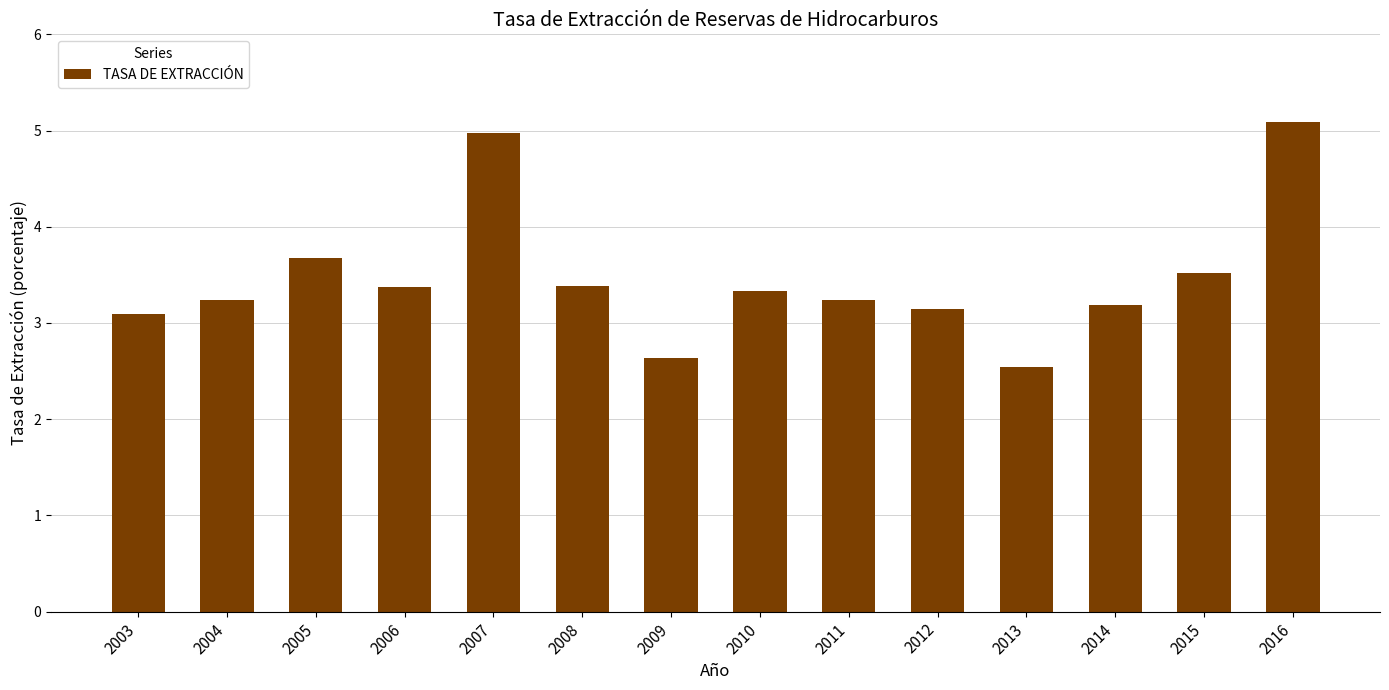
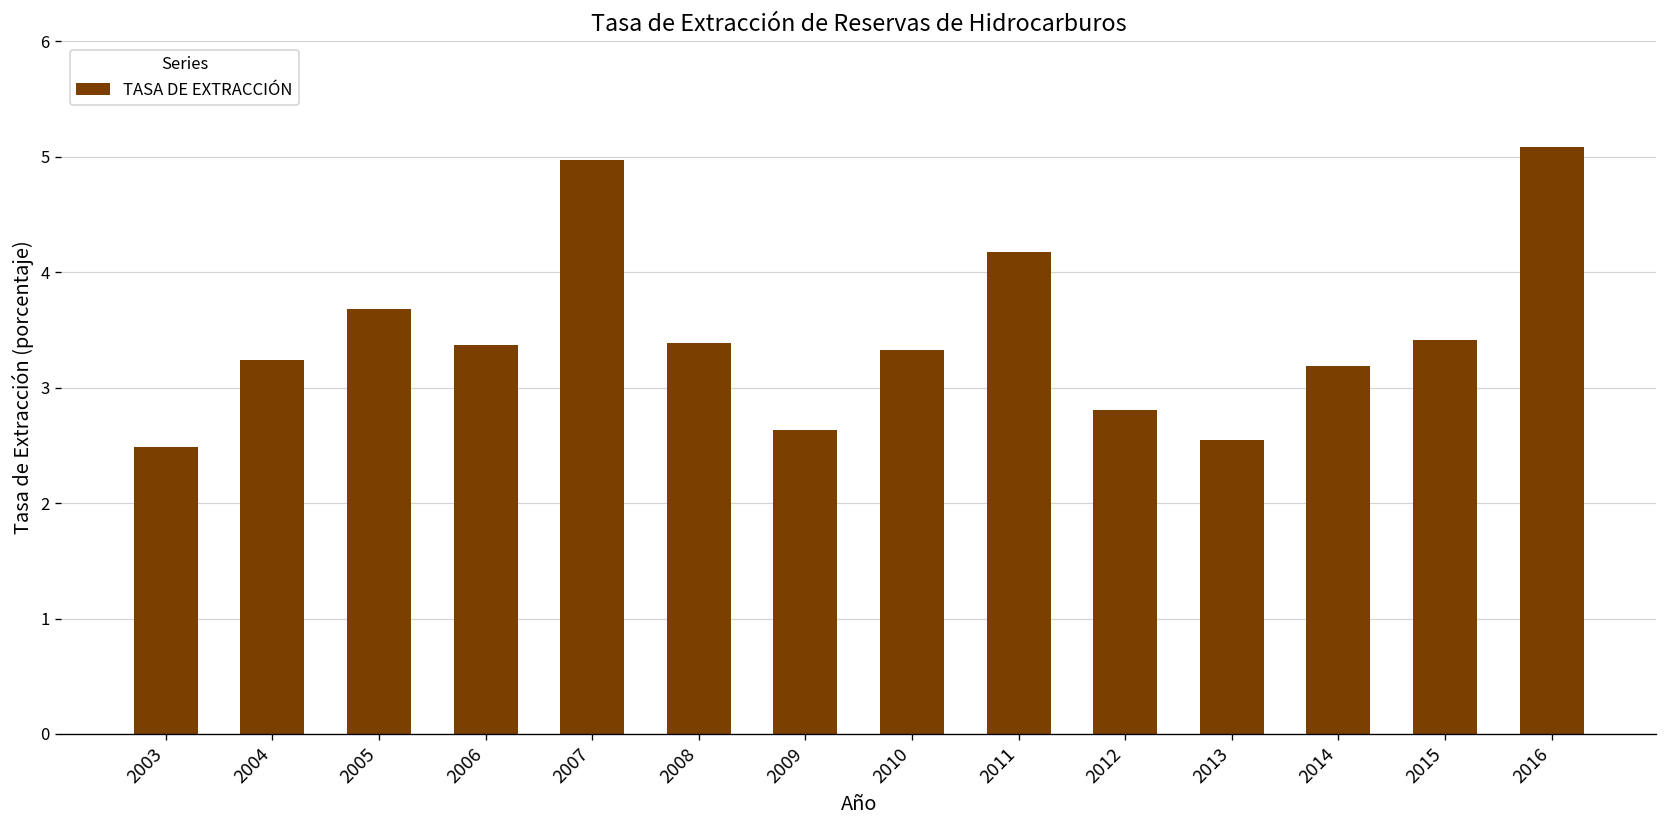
2003: 3.1 -> 2.5
2011: 3.2 -> 4.2
2012: 3.1 -> 2.8
2015: 3.5 -> 3.4
